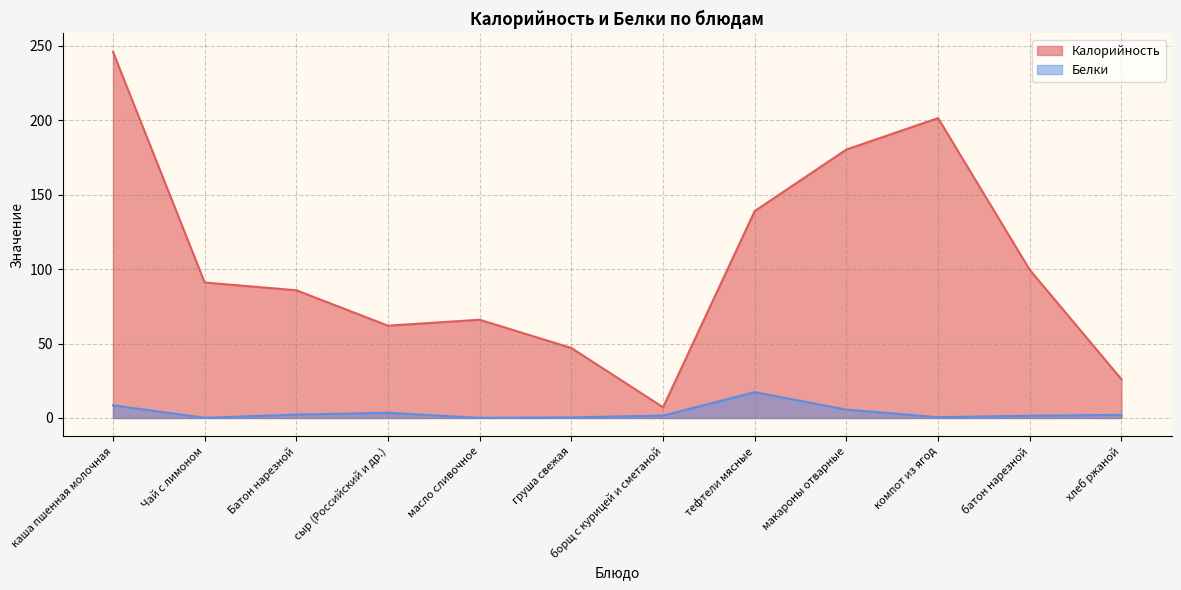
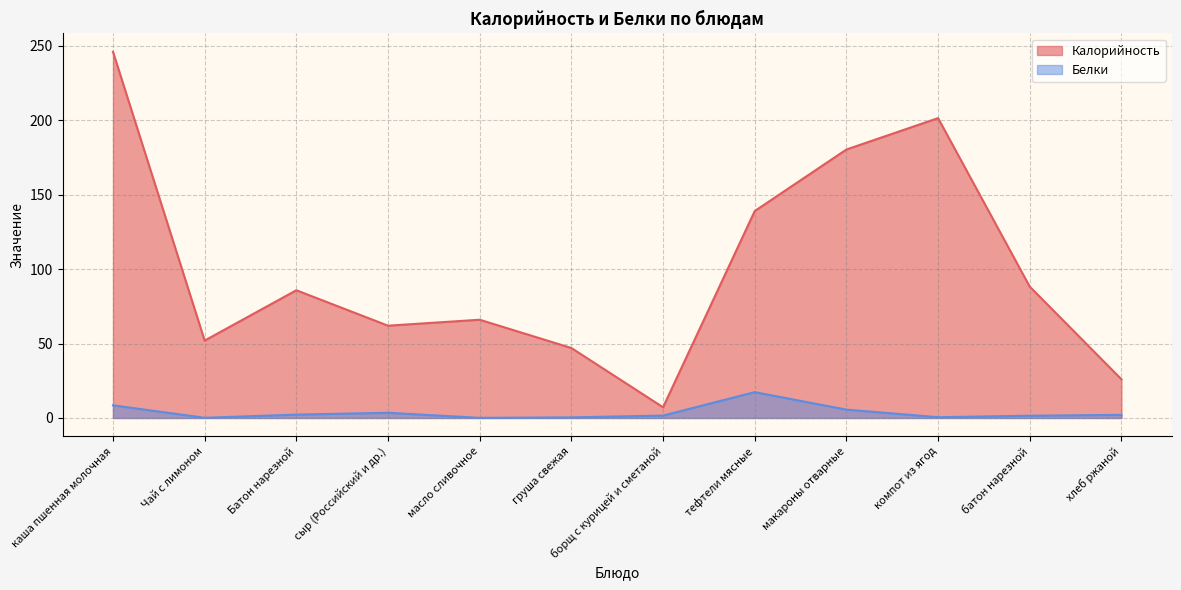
Калорийность, Чай с лимоном: 91 -> 52
Калорийность, батон нарезной: 100 -> 88
